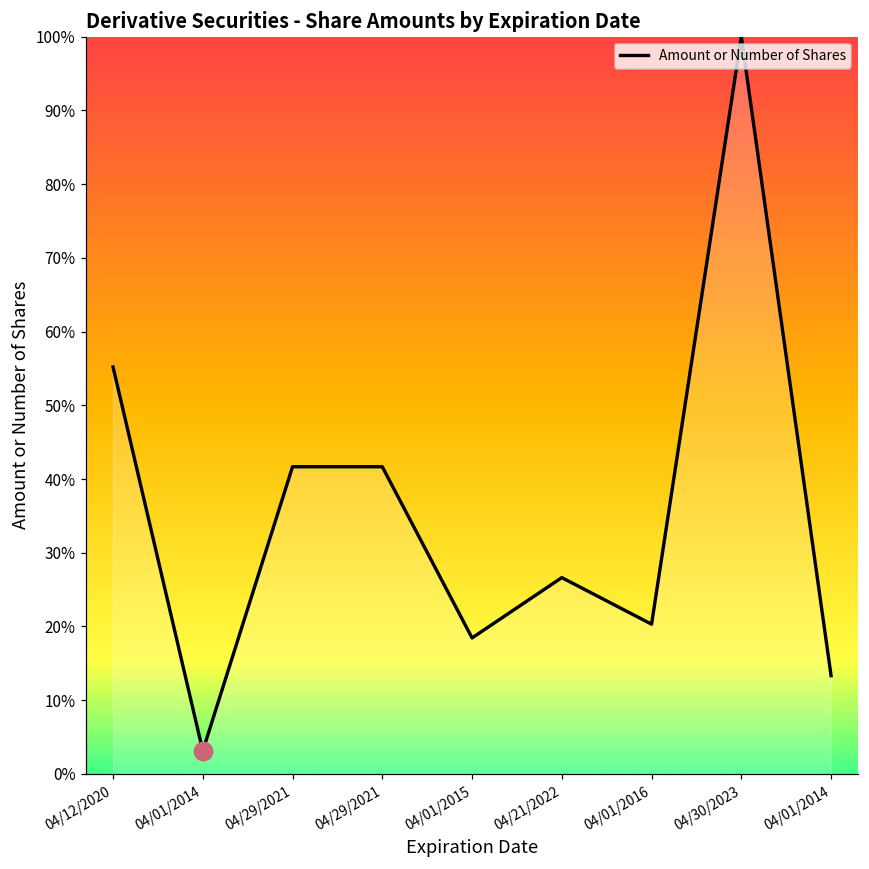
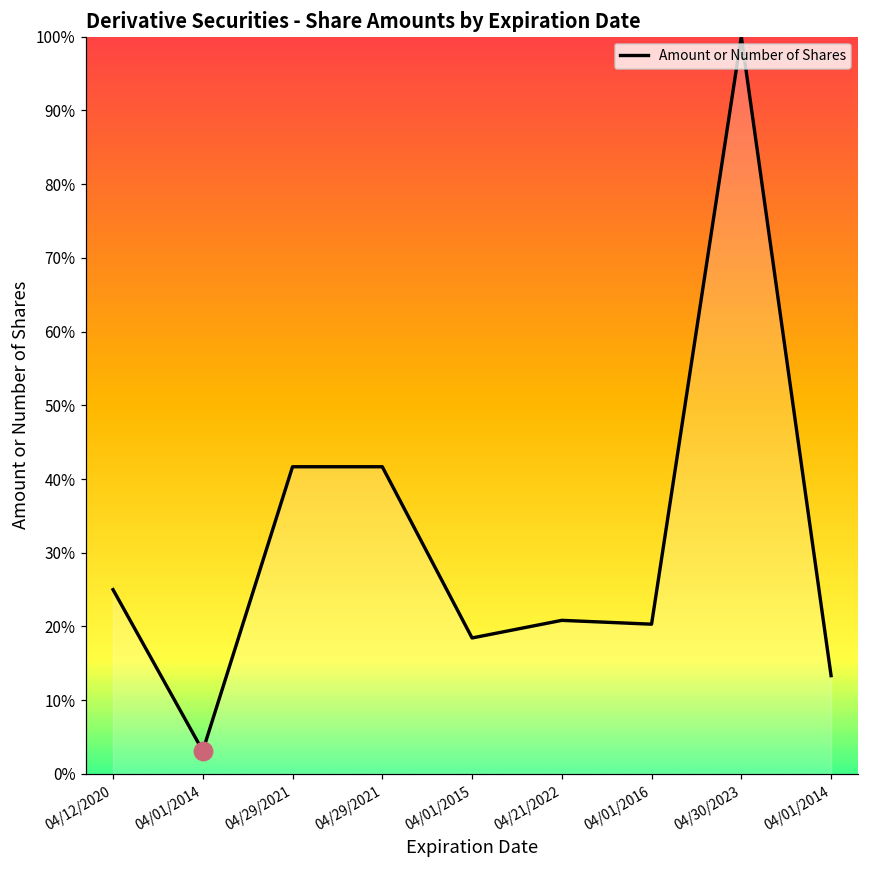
Amount or Number of Shares, 04/12/2020: 55% -> 25%
Amount or Number of Shares, 04/21/2022: 27% -> 21%
